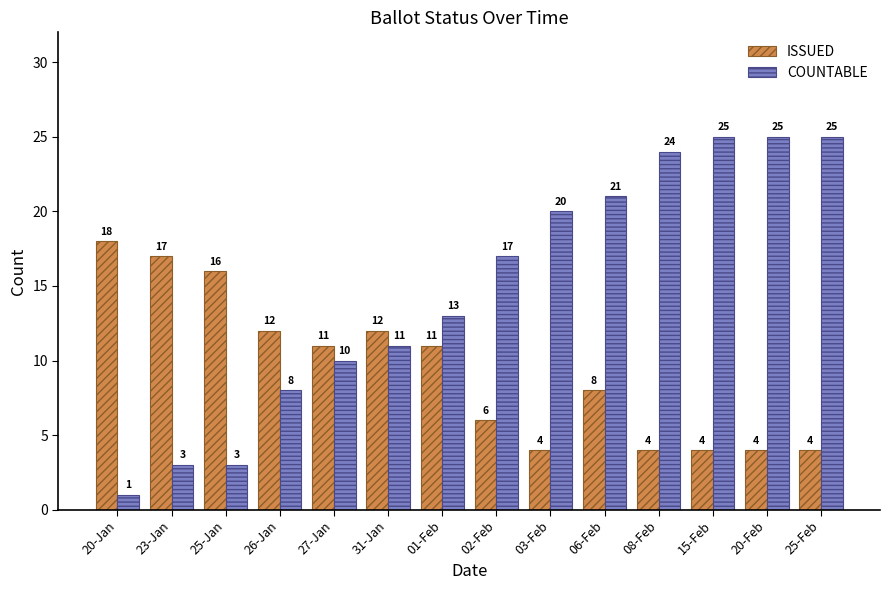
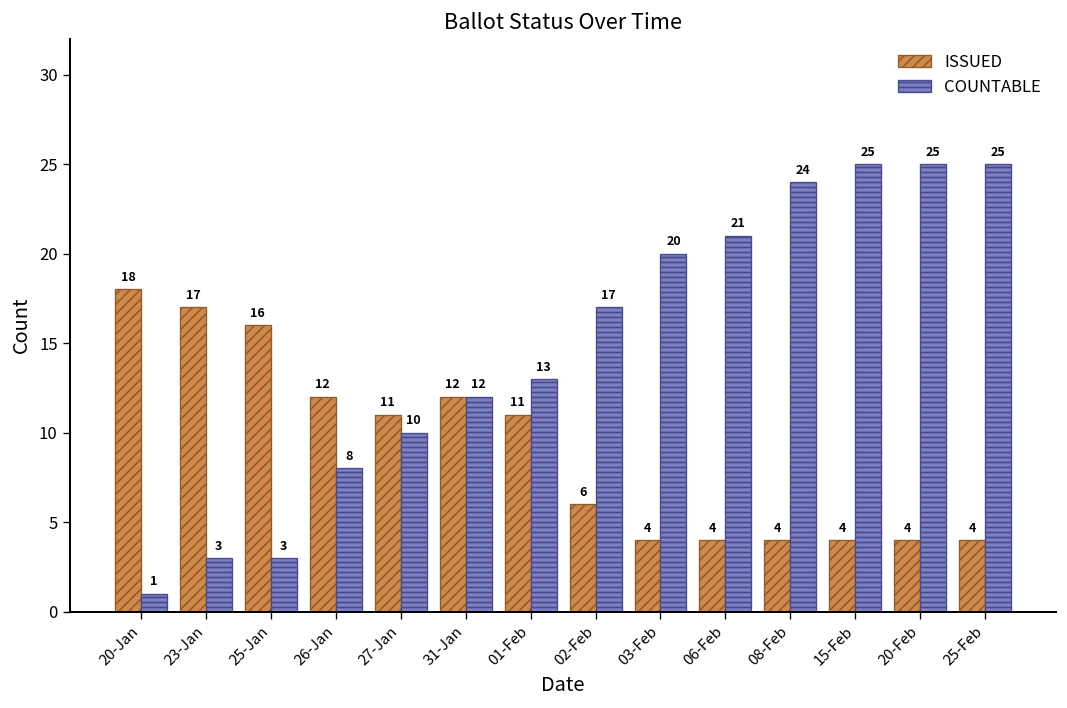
COUNTABLE, 31-Jan: 11 -> 12
ISSUED, 06-Feb: 8 -> 4
